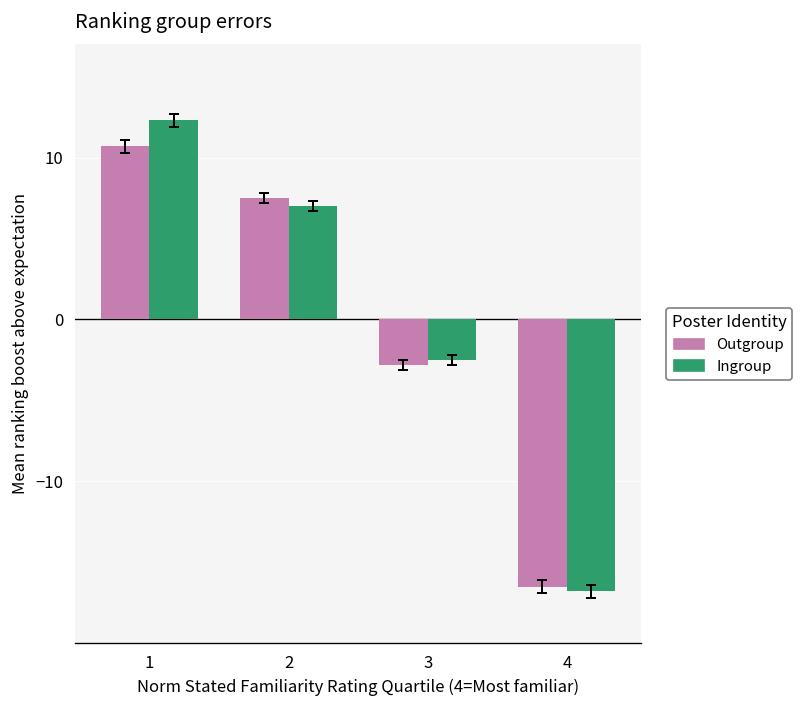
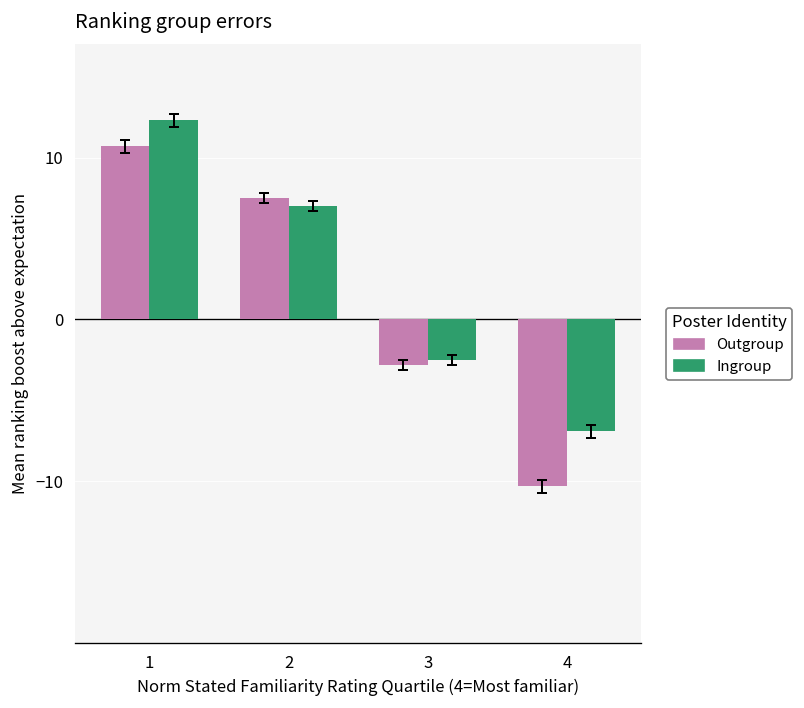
Outgroup, 4: -16.5 -> -10.3
Ingroup, 4: -16.8 -> -6.9
